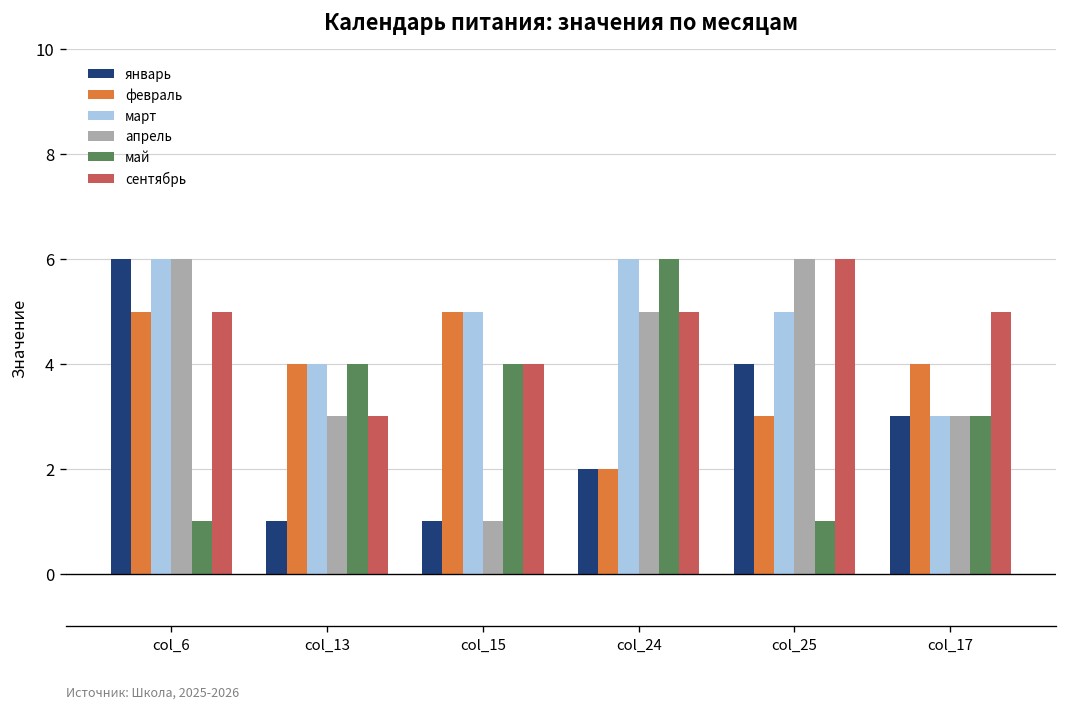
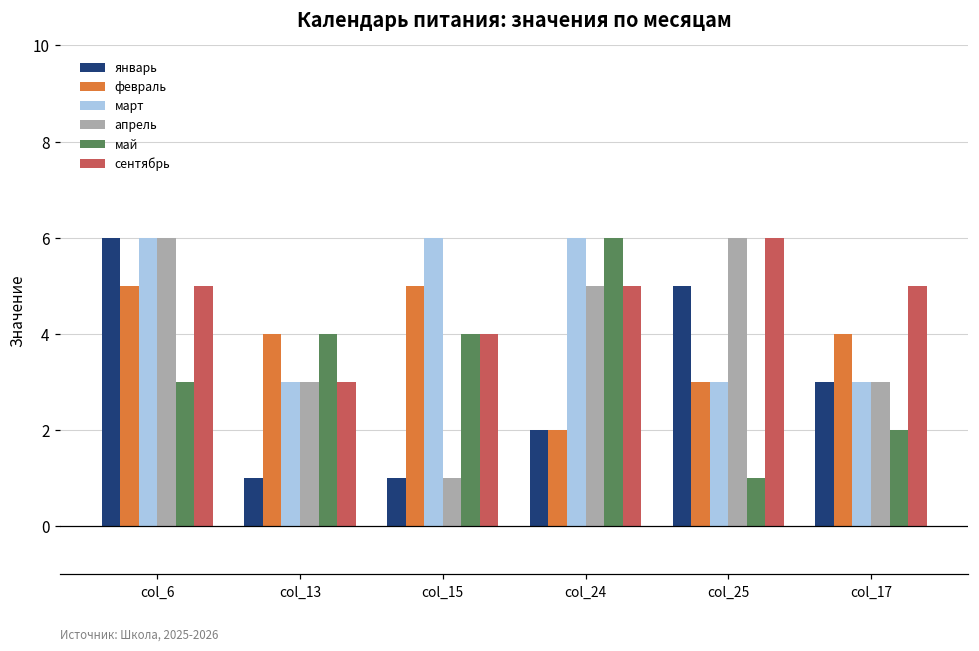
май, col_6: 1 -> 3
март, col_13: 4 -> 3
март, col_15: 5 -> 6
январь, col_25: 4 -> 5
март, col_25: 5 -> 3
май, col_17: 3 -> 2
